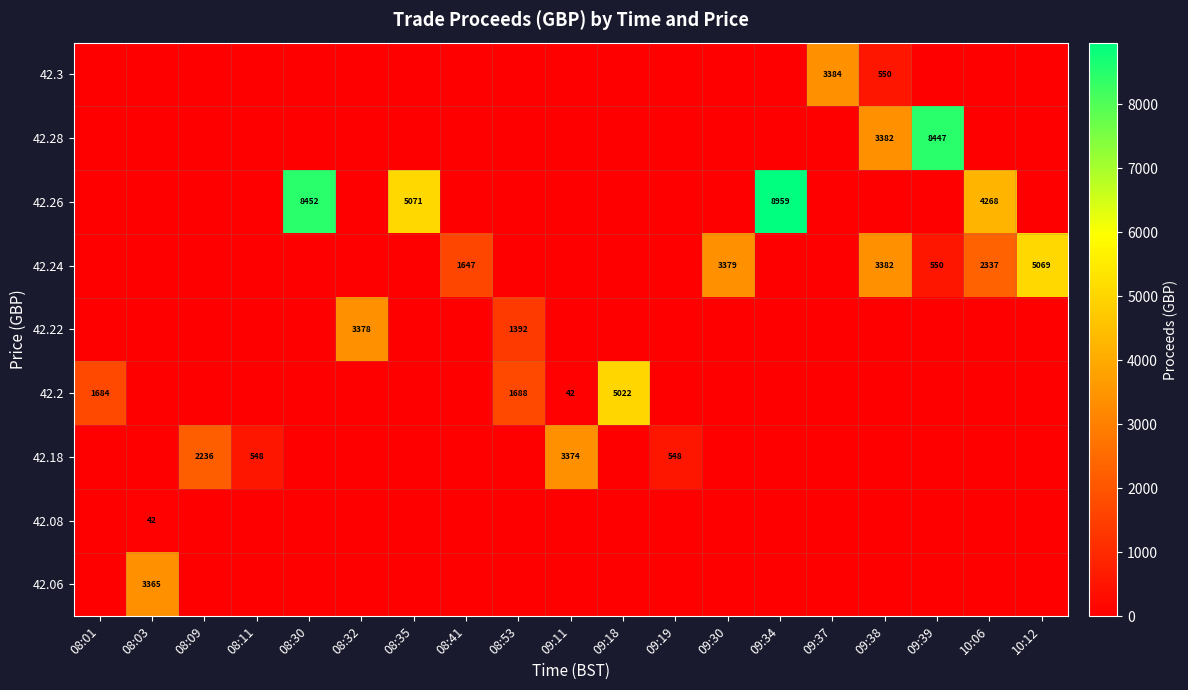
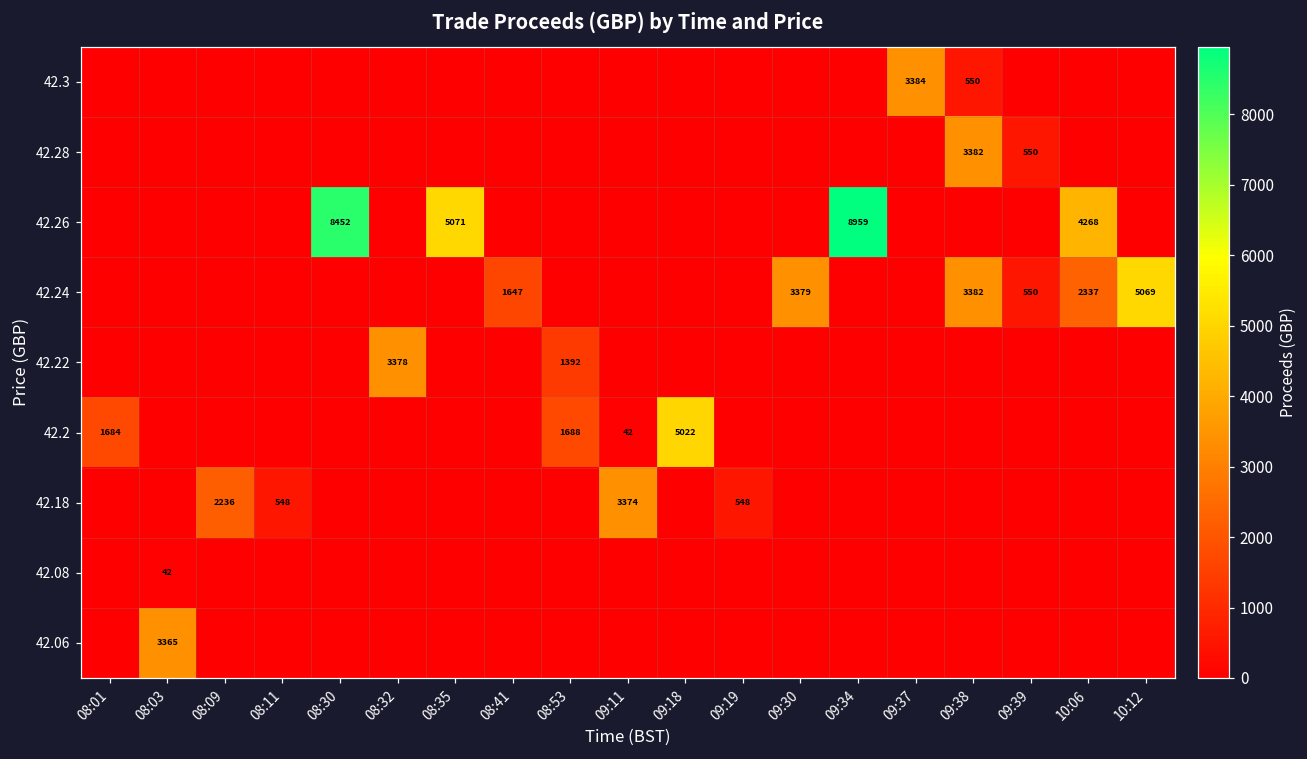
42.28, 09:39: 8447 -> 550
